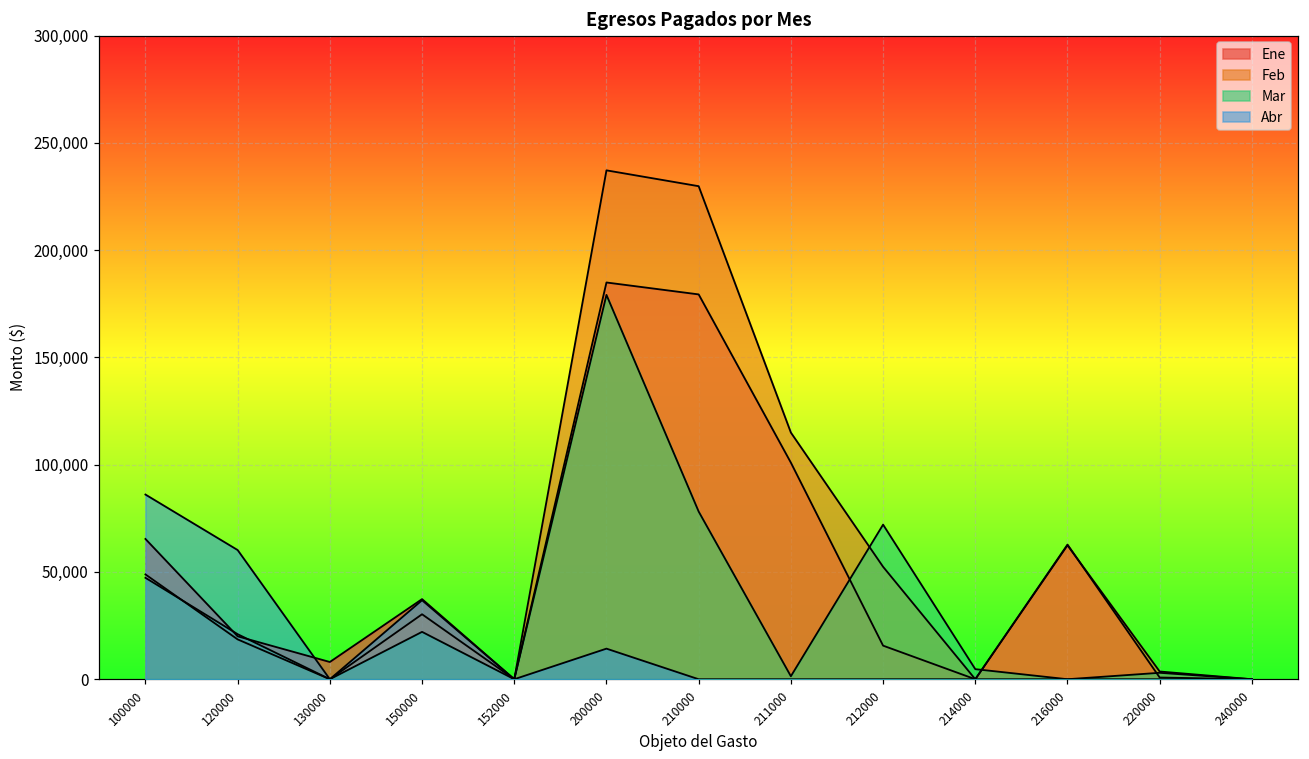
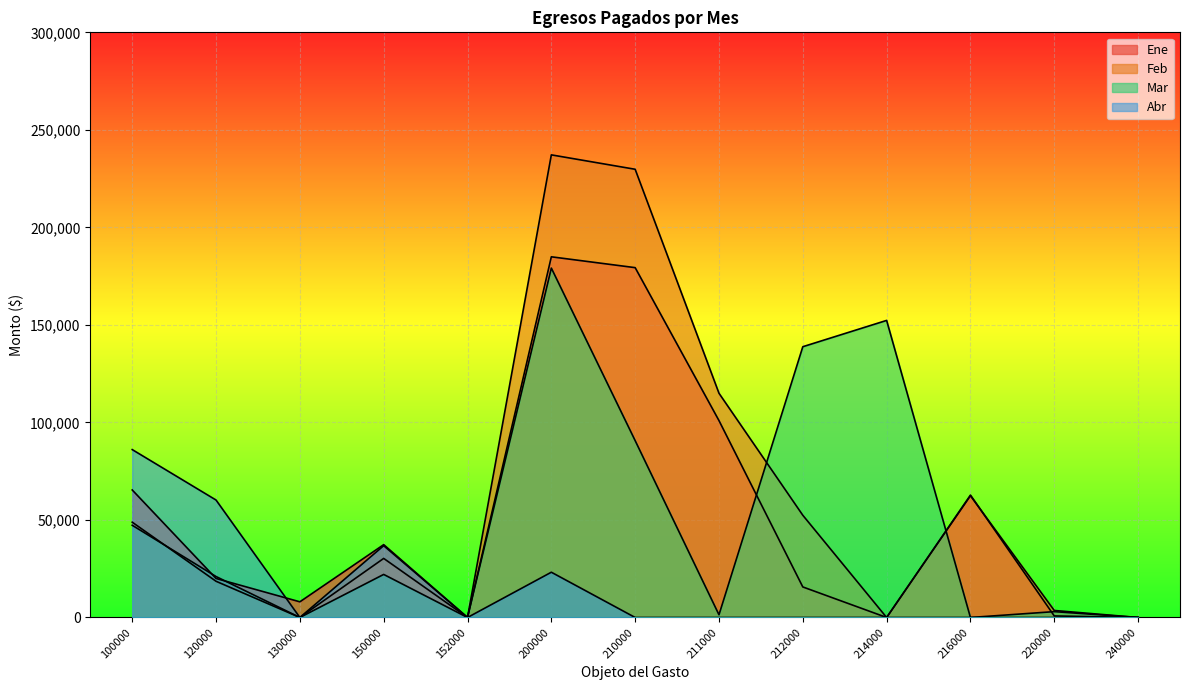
Abr, 200000: 14,000 -> 23,000
Mar, 210000: 78,000 -> 91,000
Mar, 212000: 72,000 -> 139,000
Mar, 214000: 5,000 -> 152,000
